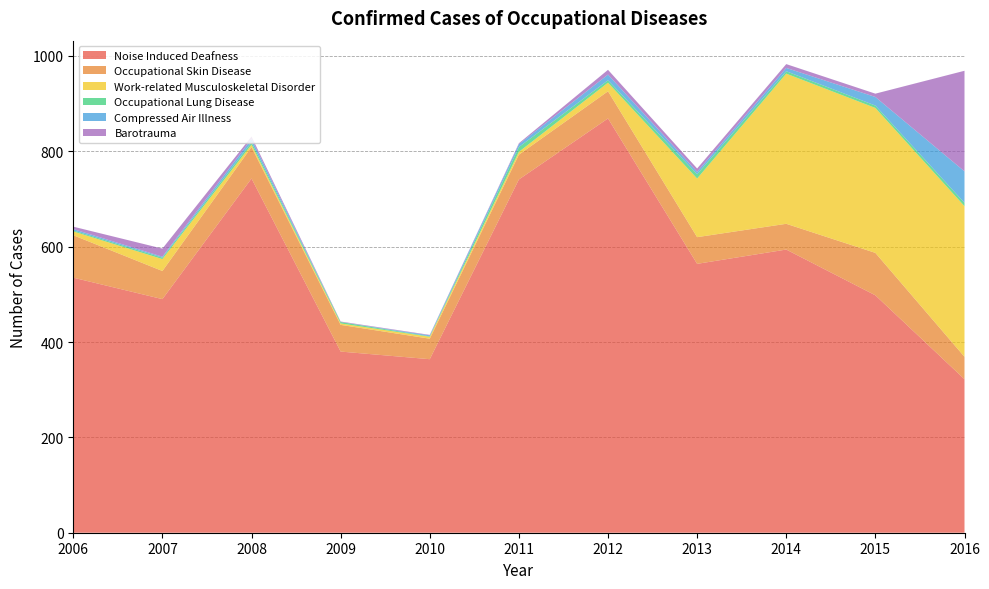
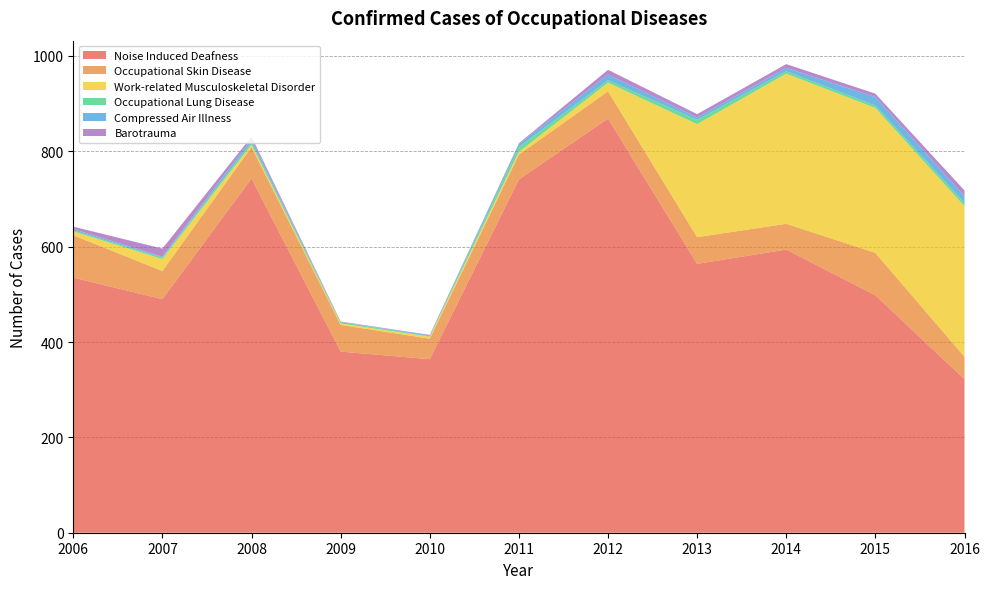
Work-related Musculoskeletal Disorder, 2013: 120 -> 240
Compressed Air Illness, 2016: 70 -> 10
Barotrauma, 2016: 210 -> 10
